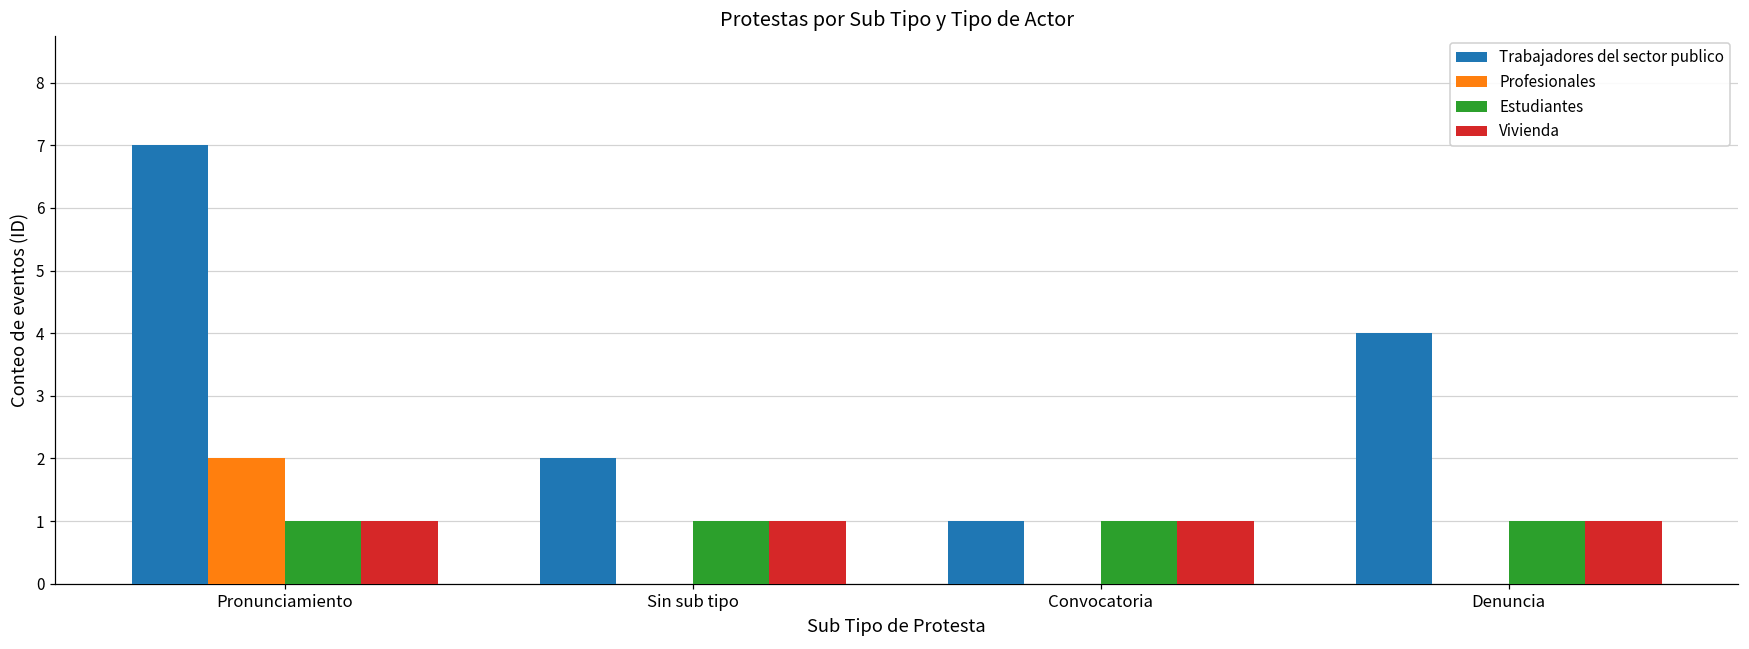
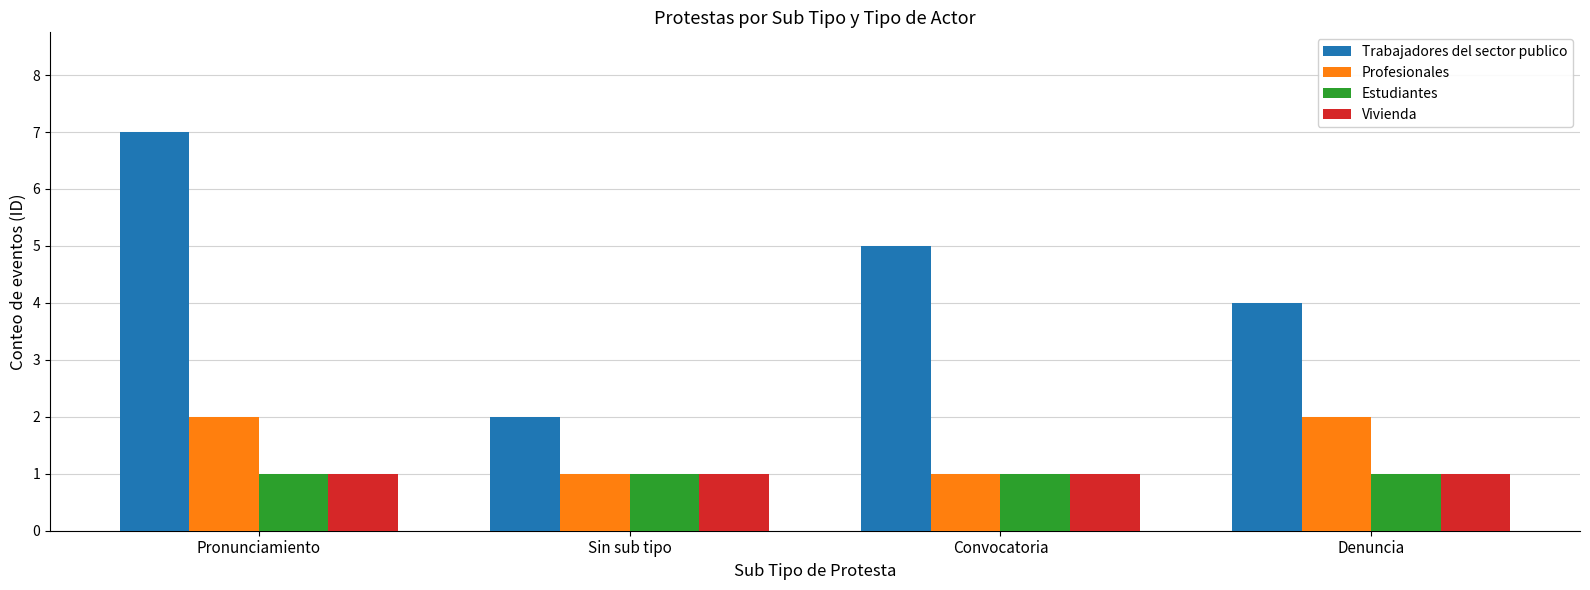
Profesionales, Sin sub tipo: 0 -> 1
Trabajadores del sector publico, Convocatoria: 1 -> 5
Profesionales, Convocatoria: 0 -> 1
Profesionales, Denuncia: 0 -> 2
